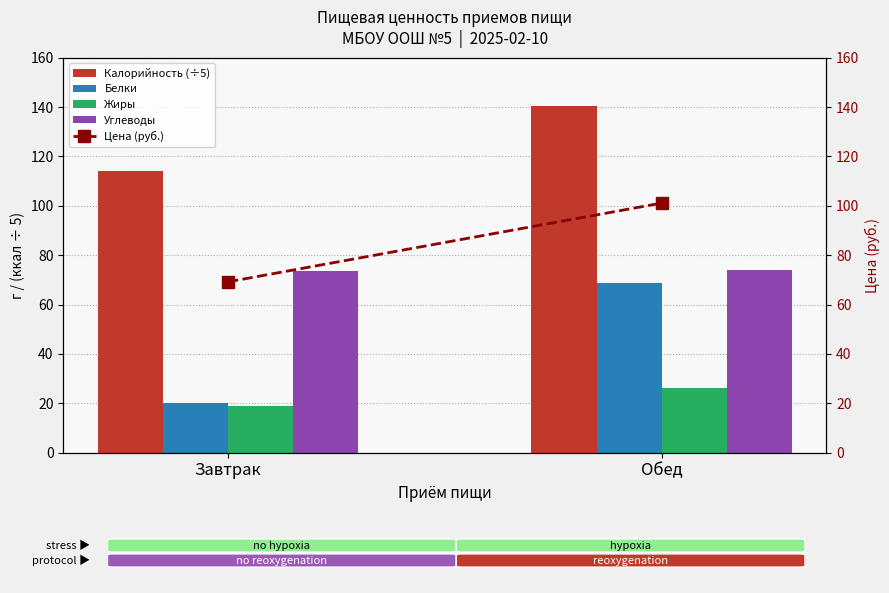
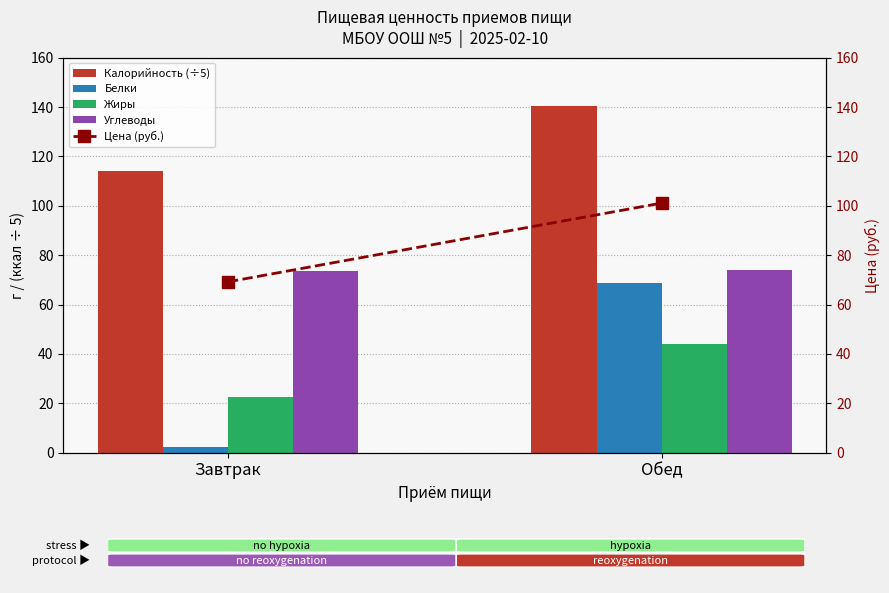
Белки, Завтрак: 20 -> 2
Жиры, Завтрак: 19 -> 23
Жиры, Обед: 26 -> 44
